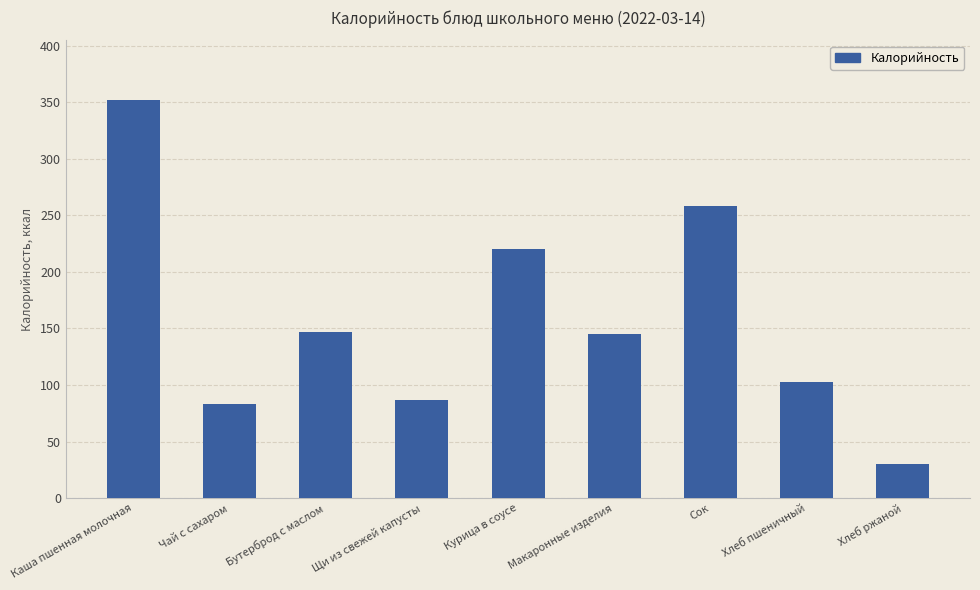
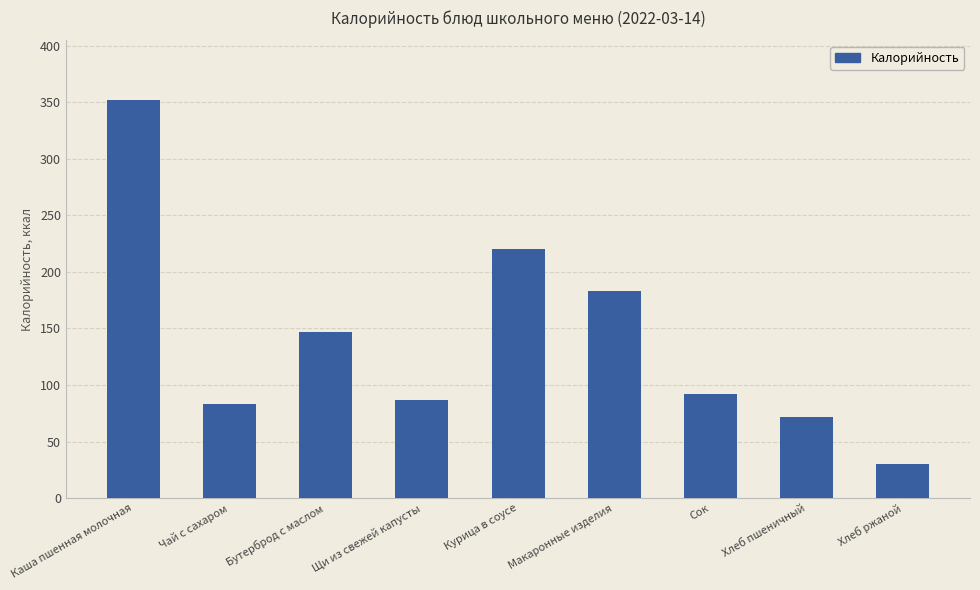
Макаронные изделия: 145 -> 183
Сок: 258 -> 92
Хлеб пшеничный: 103 -> 72
